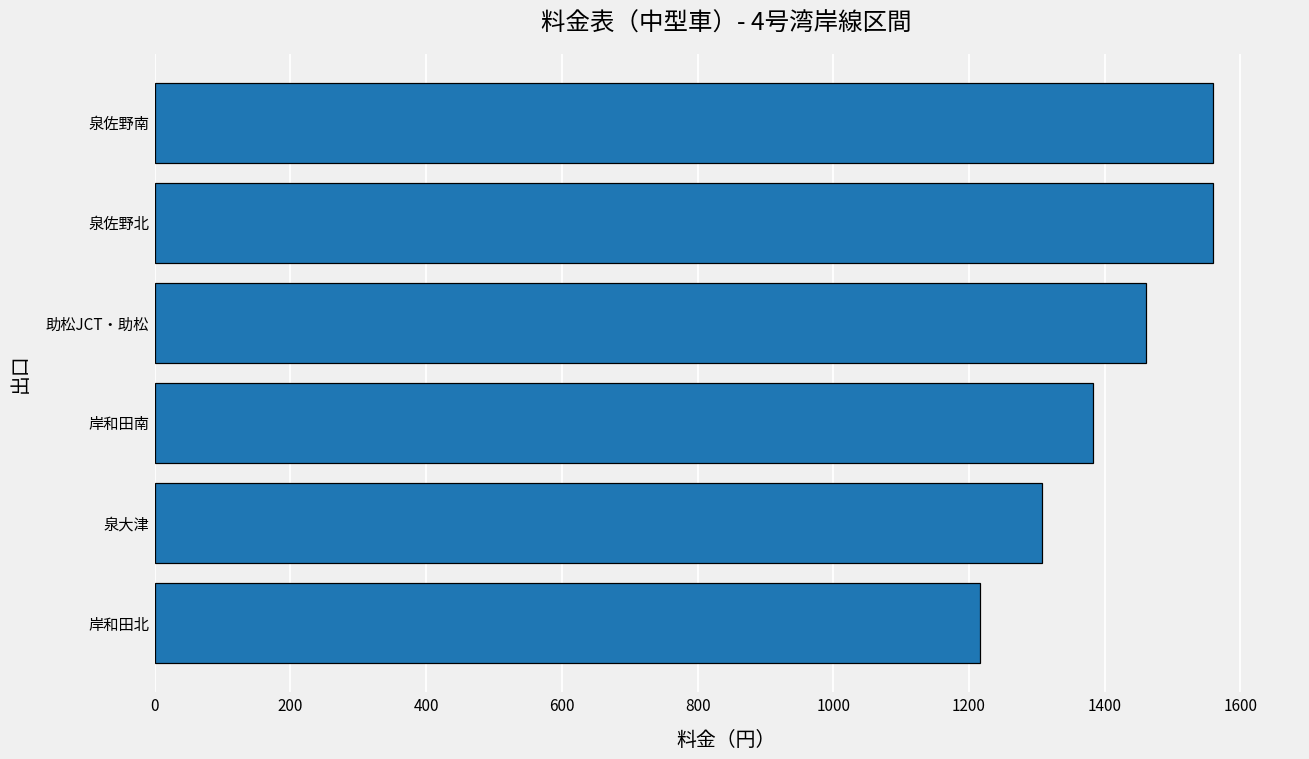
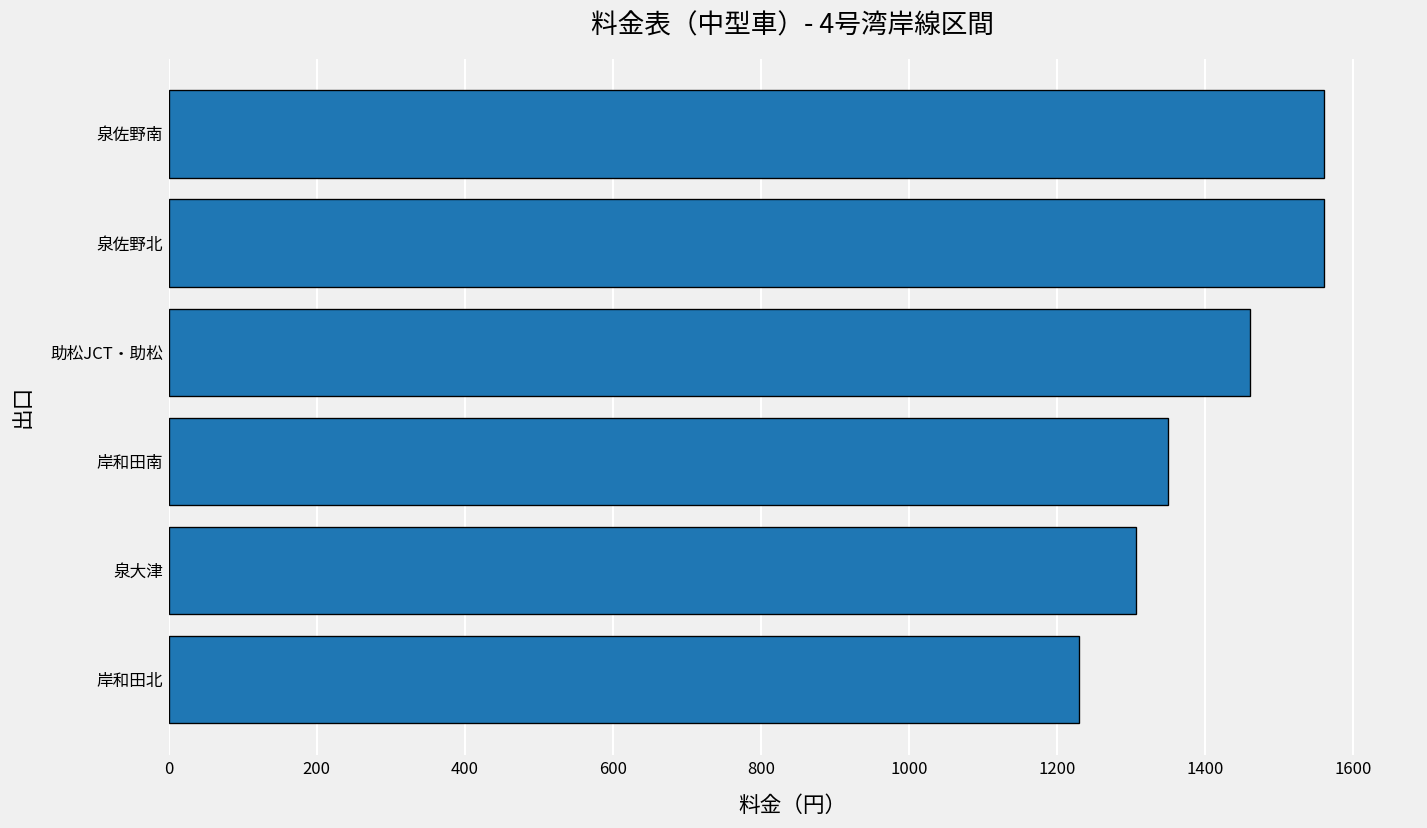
岸和田南: 1380 -> 1350
岸和田北: 1220 -> 1230
